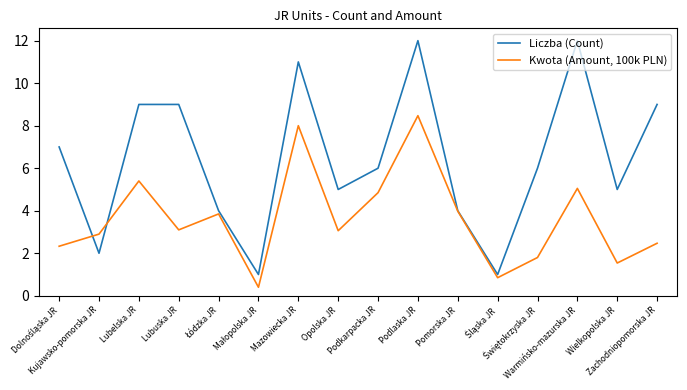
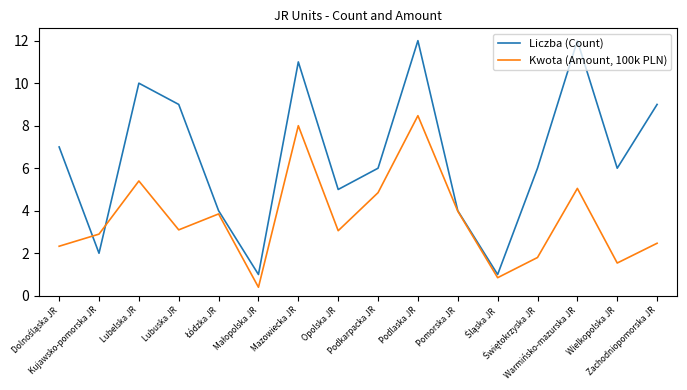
Liczba (Count), Lubelska JR: 9 -> 10
Liczba (Count), Wielkopolska JR: 5 -> 6
